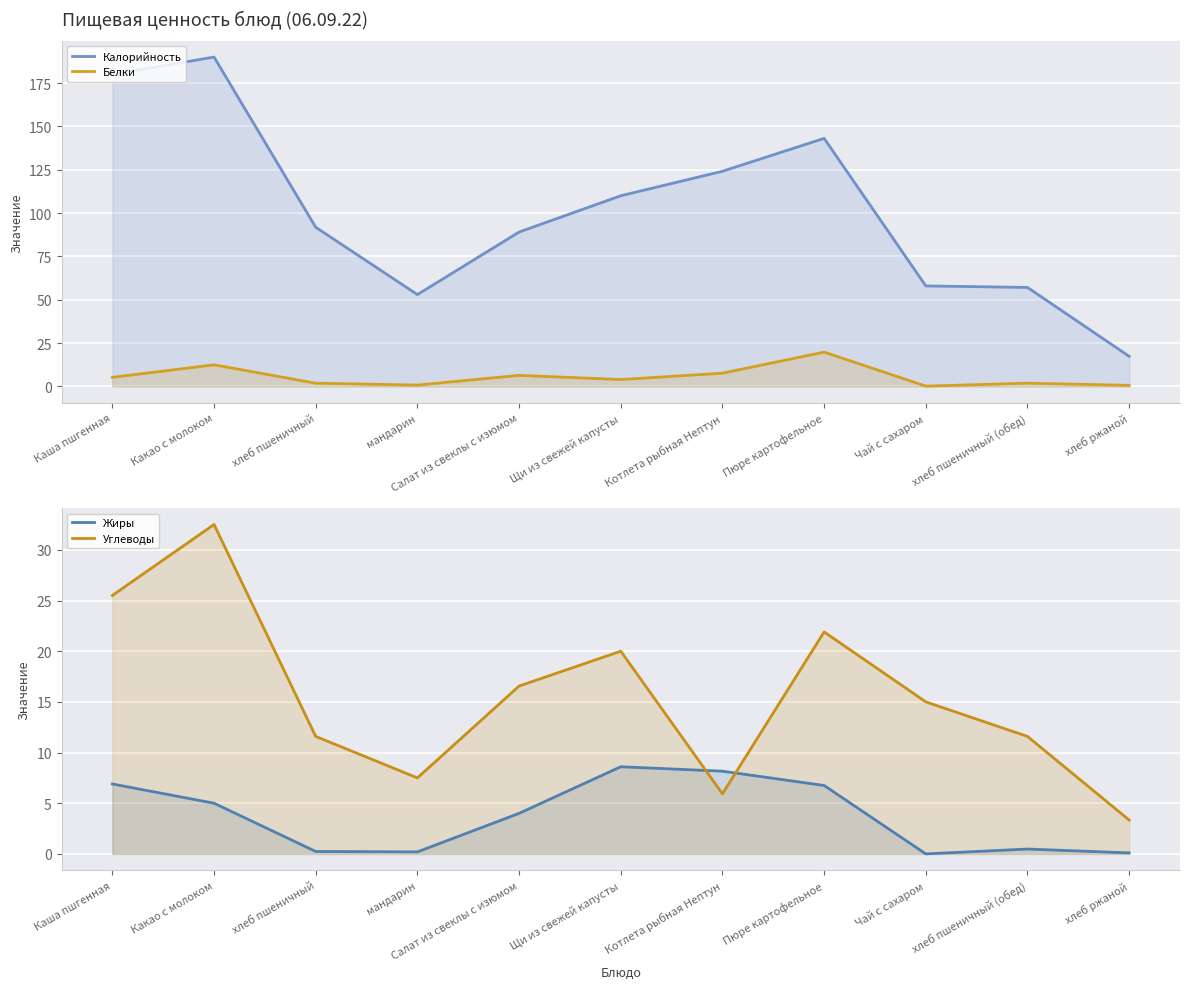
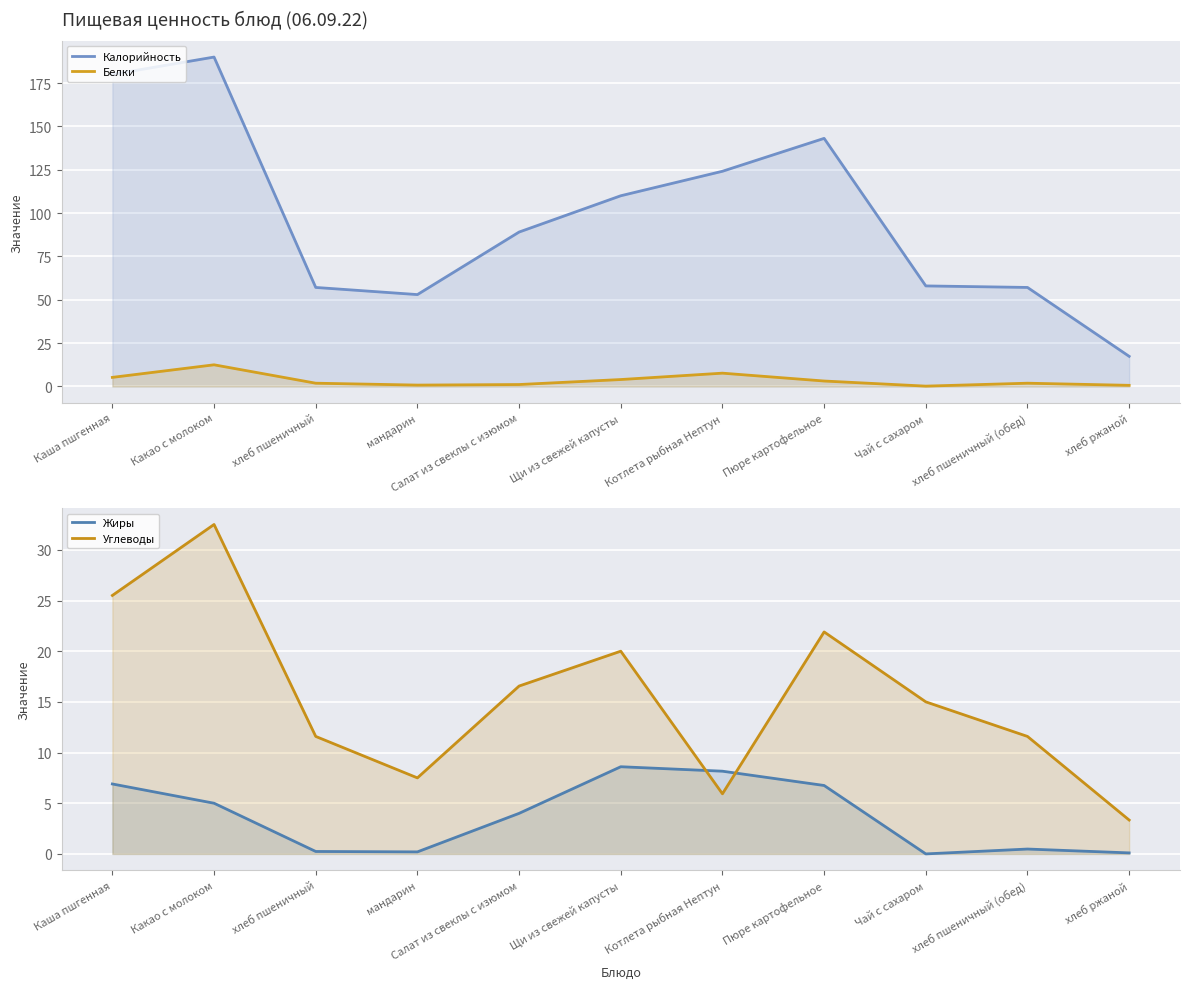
Пищевая ценность блюд (06.09.22), Калорийность, хлеб пшеничный: 92 -> 57
Пищевая ценность блюд (06.09.22), Белки, Салат из свеклы с изюмом: 6 -> 1
Пищевая ценность блюд (06.09.22), Белки, Пюре картофельное: 20 -> 3
